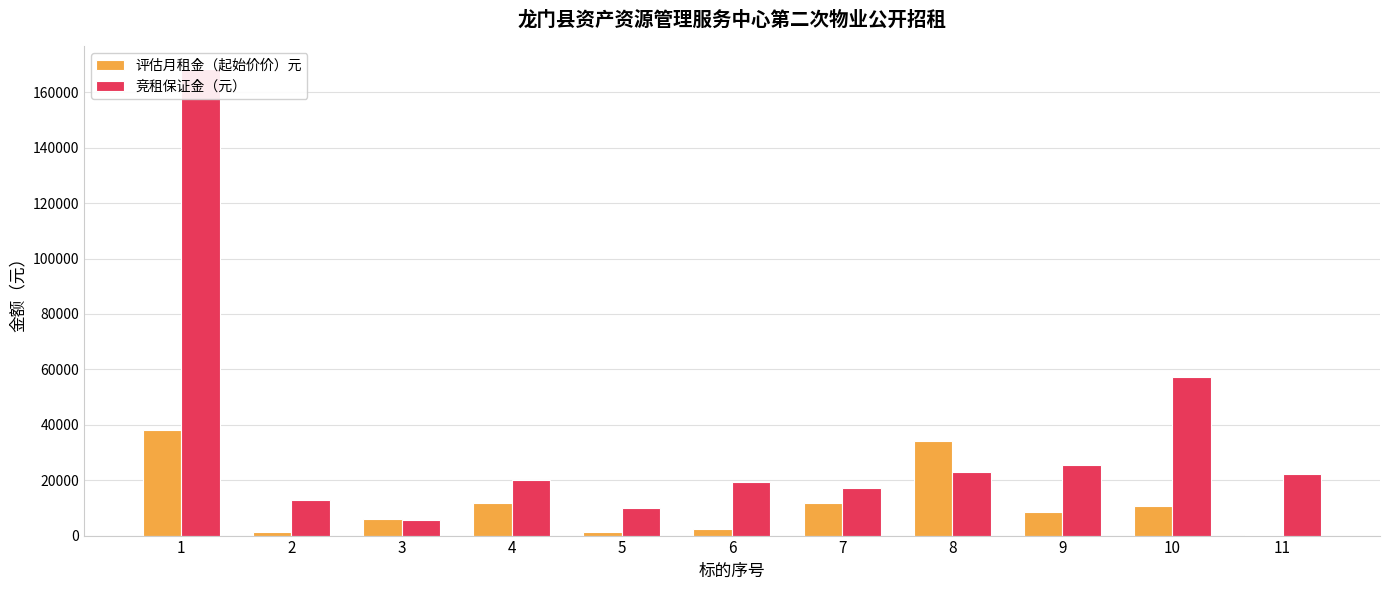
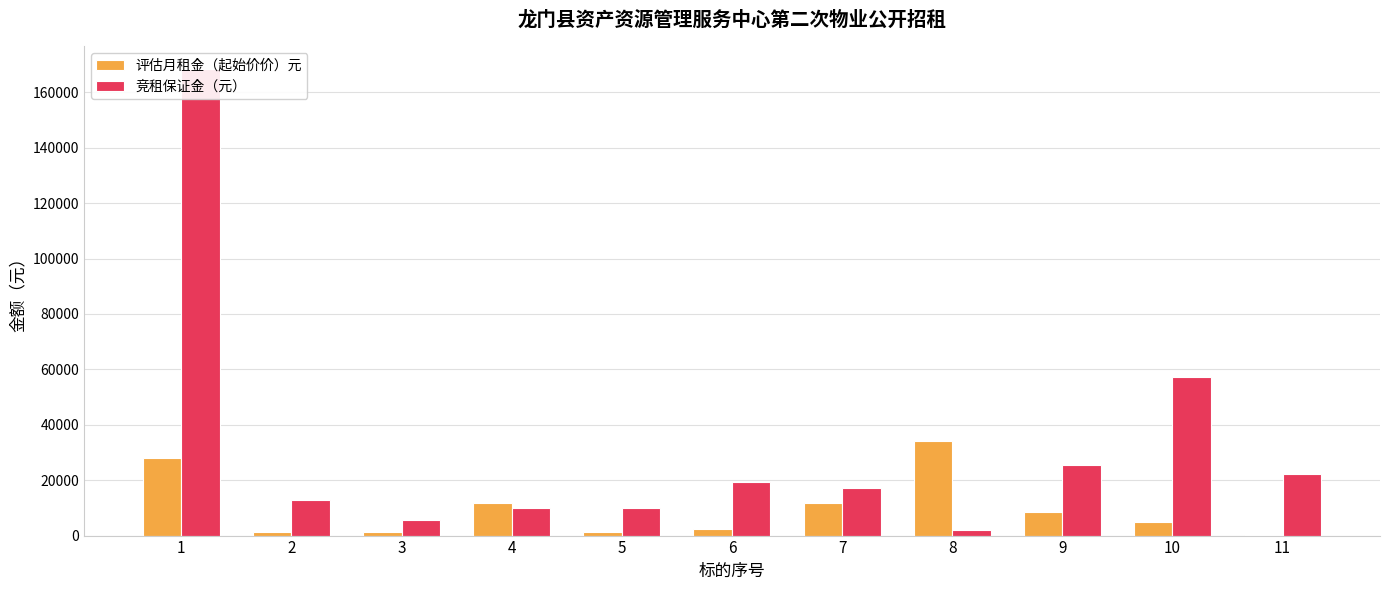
评估月租金（起始价价）元, 1: 38000 -> 28000
评估月租金（起始价价）元, 3: 6000 -> 1000
竞租保证金（元）, 4: 20000 -> 10000
竞租保证金（元）, 8: 23000 -> 2000
评估月租金（起始价价）元, 10: 11000 -> 5000
